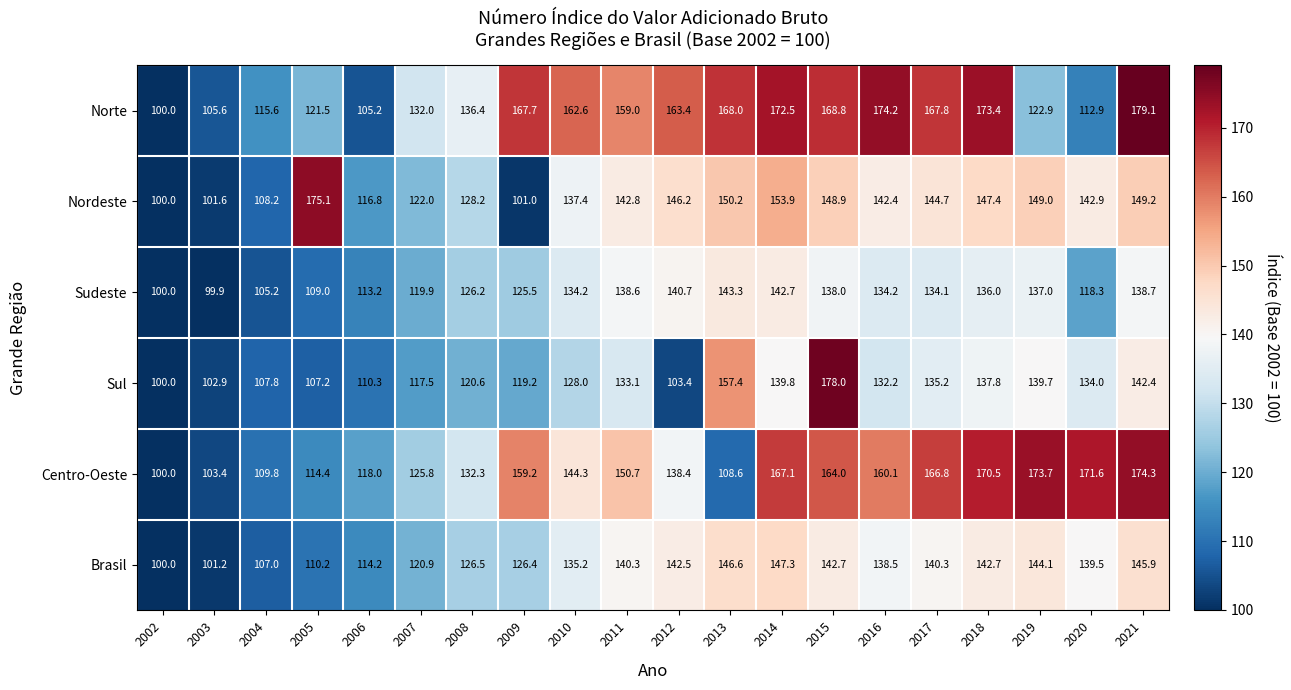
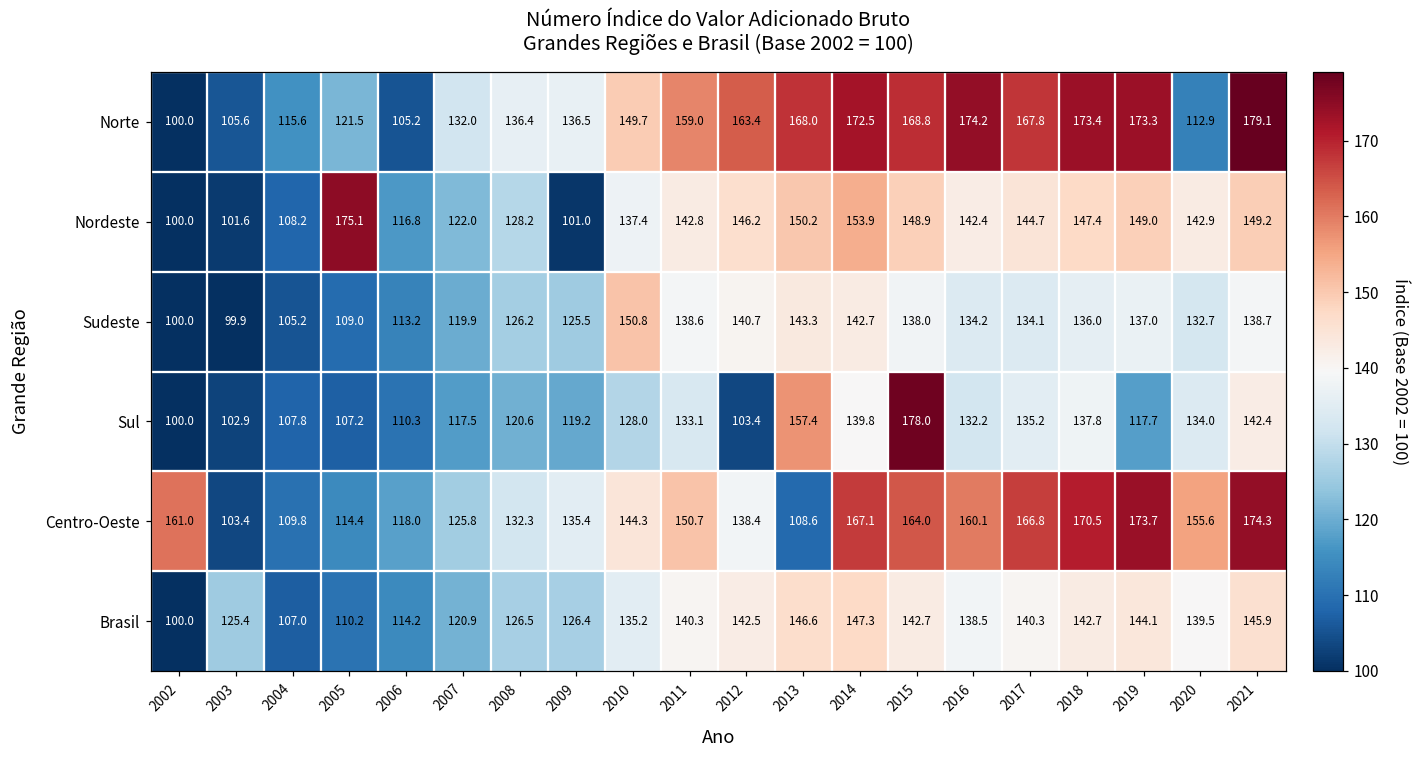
Norte, 2009: 167.7 -> 136.5
Norte, 2010: 162.6 -> 149.7
Norte, 2019: 122.9 -> 173.3
Sudeste, 2010: 134.2 -> 150.8
Sudeste, 2020: 118.3 -> 132.7
Sul, 2019: 139.7 -> 117.7
Centro-Oeste, 2002: 100.0 -> 161.0
Centro-Oeste, 2009: 159.2 -> 135.4
Centro-Oeste, 2020: 171.6 -> 155.6
Brasil, 2003: 101.2 -> 125.4
